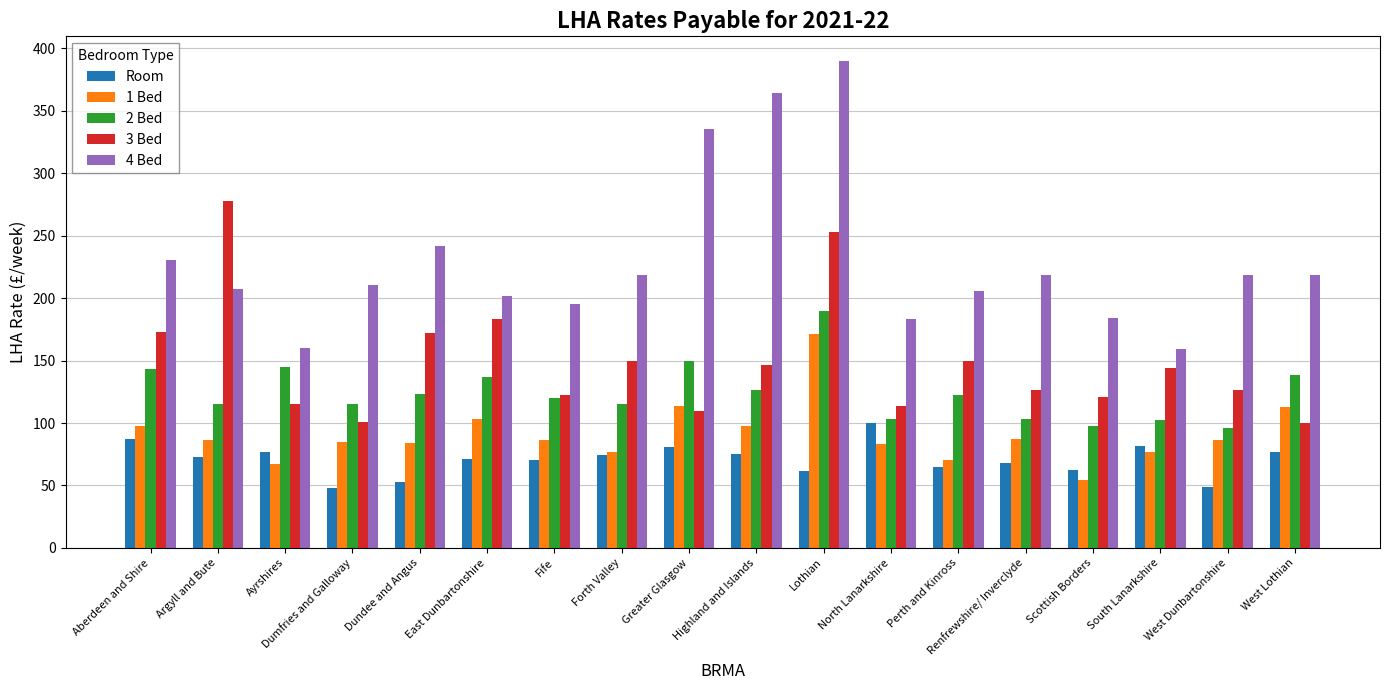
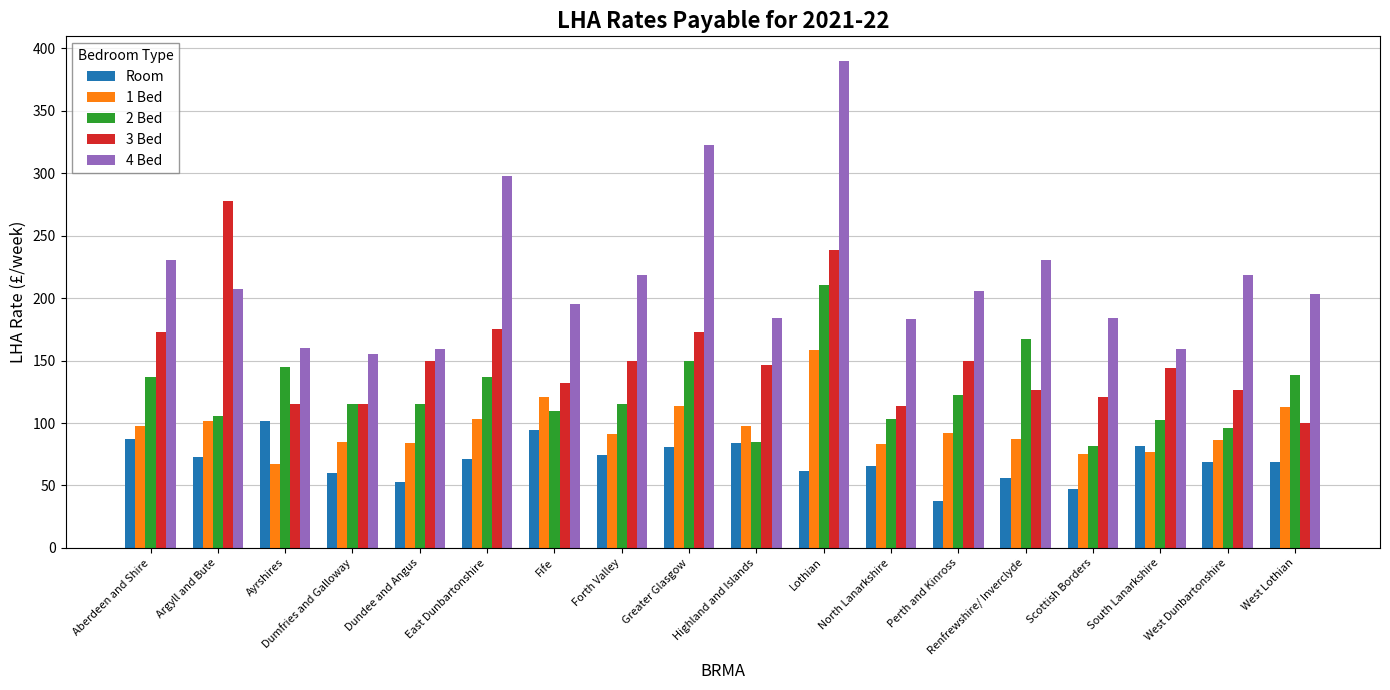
2 Bed, Aberdeen and Shire: 143 -> 137
1 Bed, Argyll and Bute: 86 -> 102
2 Bed, Argyll and Bute: 115 -> 106
Room, Ayrshires: 77 -> 101
Room, Dumfries and Galloway: 48 -> 60
3 Bed, Dumfries and Galloway: 101 -> 115
4 Bed, Dumfries and Galloway: 211 -> 155
2 Bed, Dundee and Angus: 123 -> 115
3 Bed, Dundee and Angus: 172 -> 150
4 Bed, Dundee and Angus: 242 -> 159
3 Bed, East Dunbartonshire: 183 -> 175
4 Bed, East Dunbartonshire: 202 -> 298
Room, Fife: 70 -> 94
1 Bed, Fife: 86 -> 121
2 Bed, Fife: 120 -> 109
3 Bed, Fife: 123 -> 132
1 Bed, Forth Valley: 77 -> 91
3 Bed, Greater Glasgow: 110 -> 173
4 Bed, Greater Glasgow: 335 -> 322
Room, Highland and Islands: 75 -> 84
2 Bed, Highland and Islands: 127 -> 84
4 Bed, Highland and Islands: 364 -> 184
1 Bed, Lothian: 171 -> 159
2 Bed, Lothian: 190 -> 210
3 Bed, Lothian: 253 -> 238
Room, North Lanarkshire: 100 -> 66
Room, Perth and Kinross: 65 -> 37
1 Bed, Perth and Kinross: 71 -> 92
Room, Renfrewshire/ Inverclyde: 68 -> 56
2 Bed, Renfrewshire/ Inverclyde: 104 -> 167
4 Bed, Renfrewshire/ Inverclyde: 219 -> 230
Room, Scottish Borders: 62 -> 47
1 Bed, Scottish Borders: 54 -> 75
2 Bed, Scottish Borders: 98 -> 82
Room, West Dunbartonshire: 49 -> 69
Room, West Lothian: 77 -> 69
4 Bed, West Lothian: 219 -> 203
